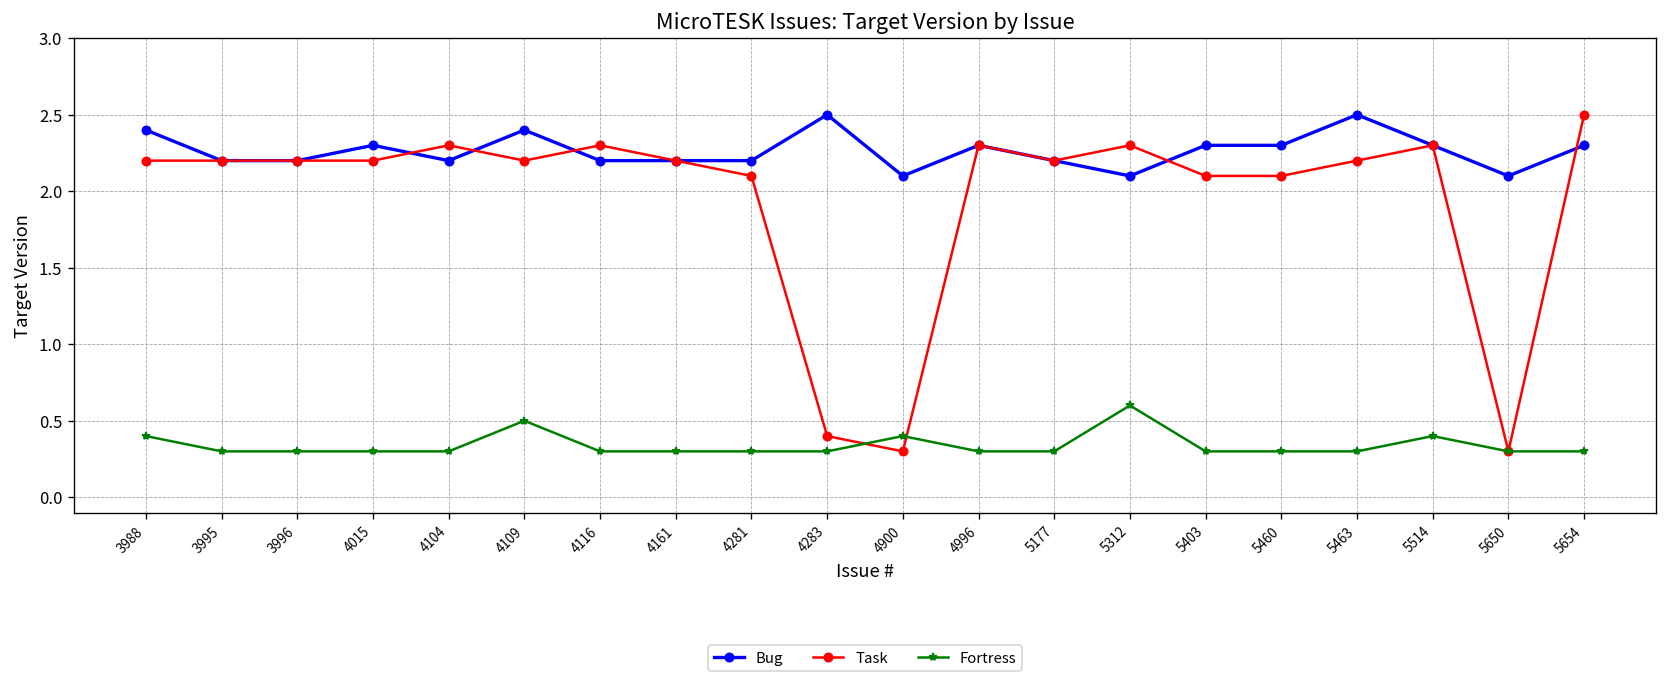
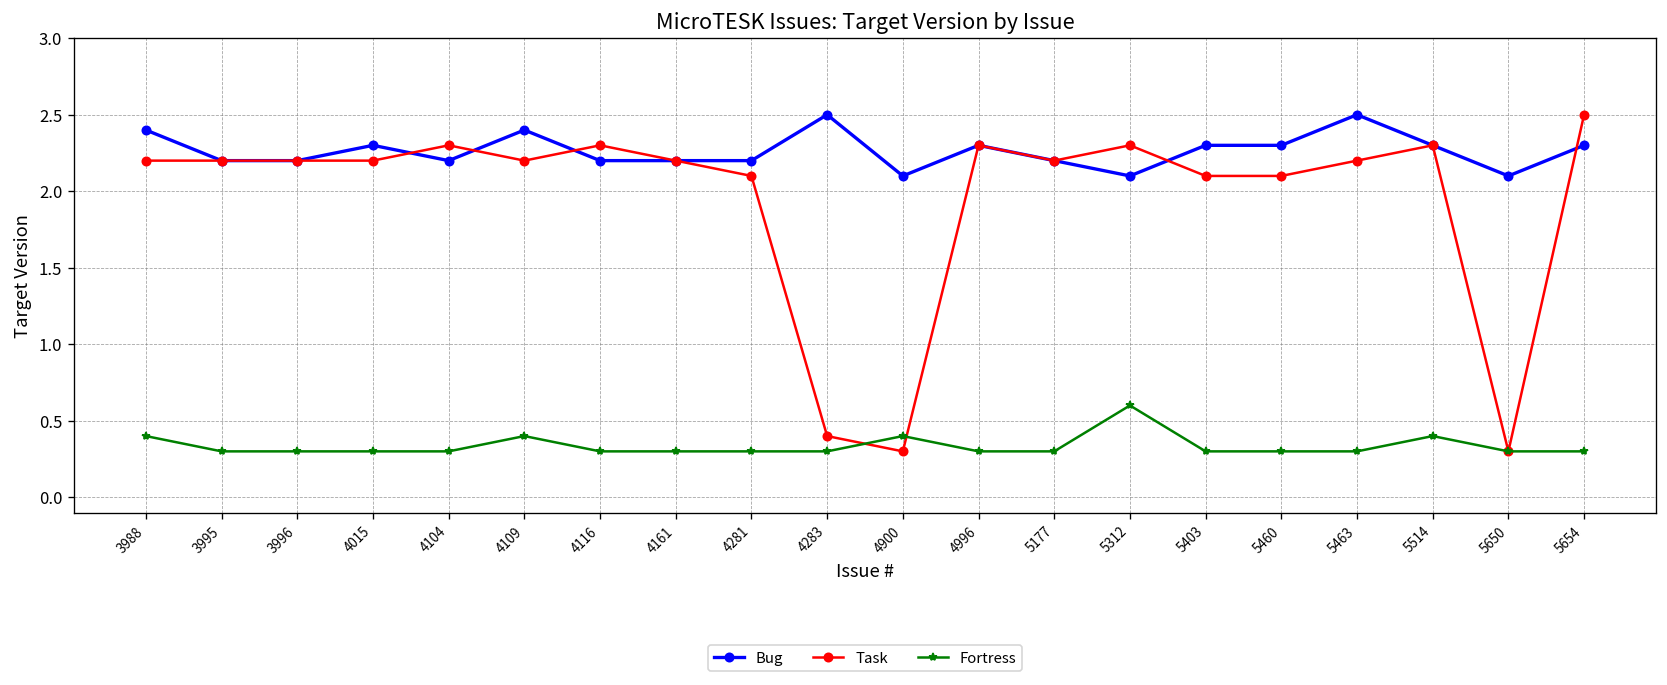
Fortress, 4109: 0.5 -> 0.4
